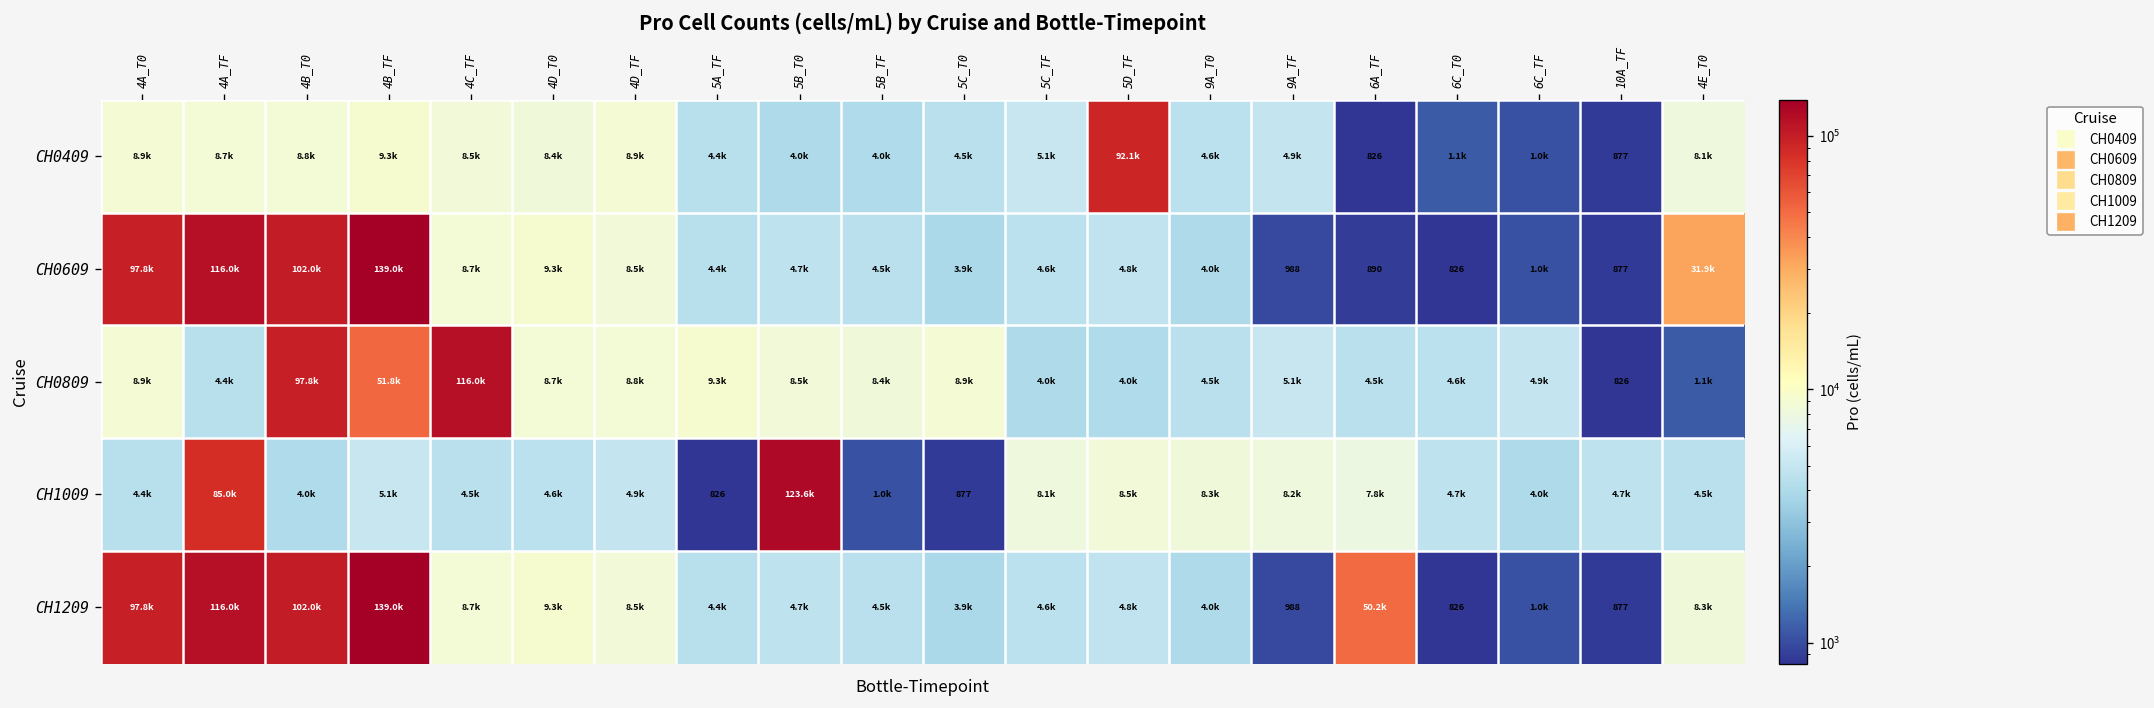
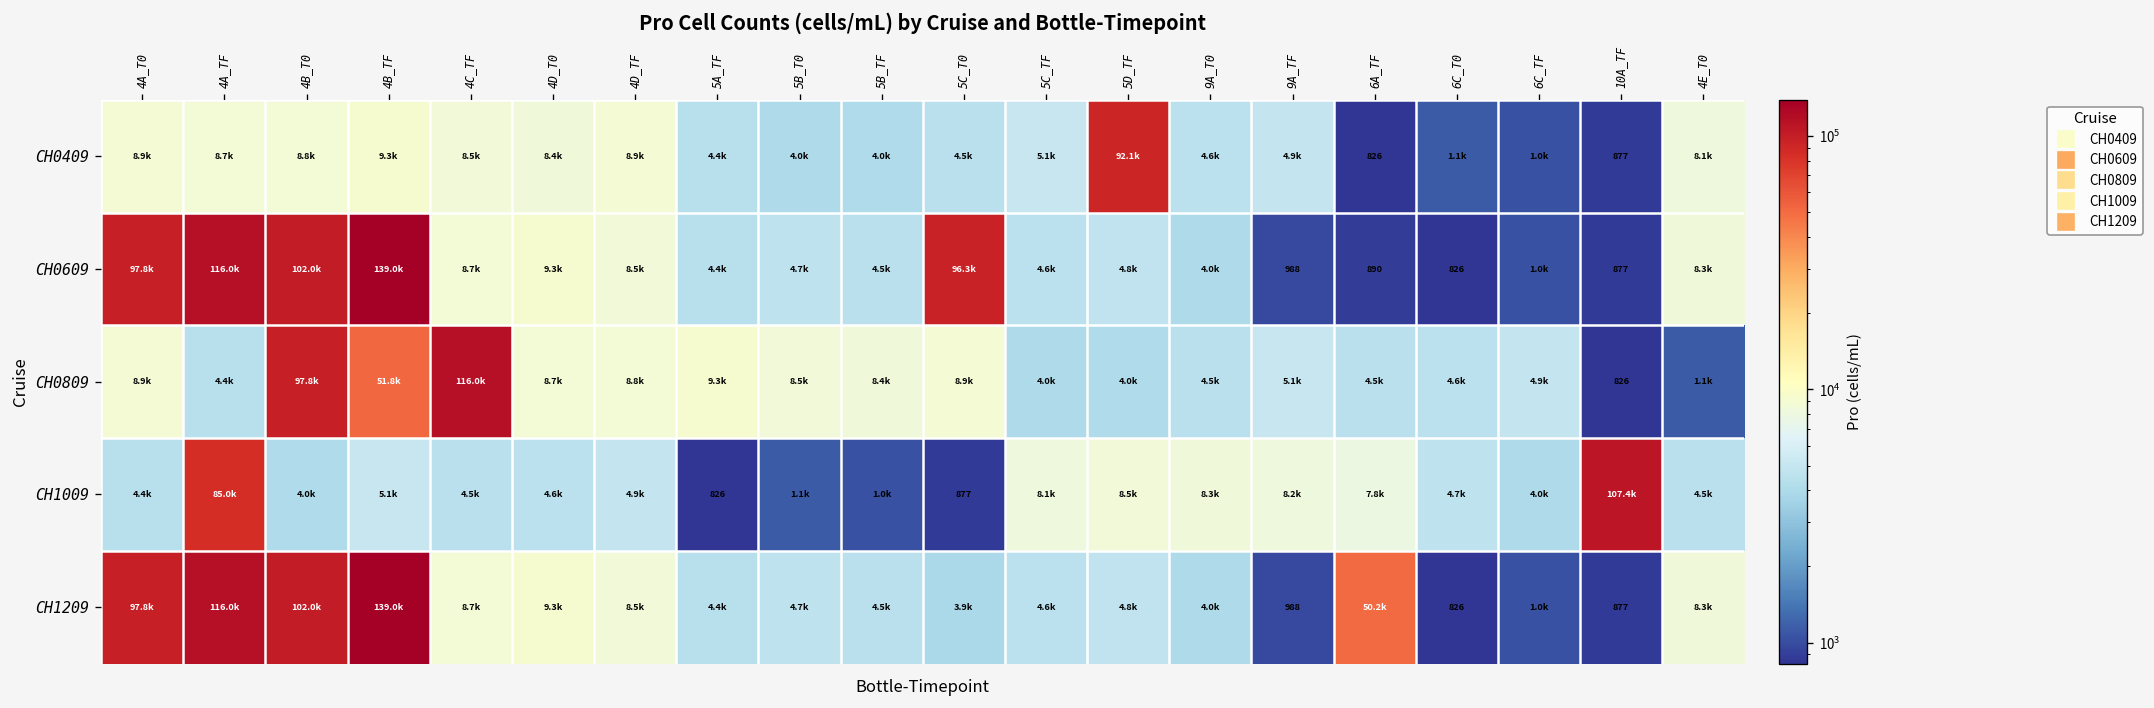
CH0609, 5C_T0: 3.9k -> 96.3k
CH0609, 4E_T0: 31.9k -> 8.3k
CH1009, 5B_T0: 123.6k -> 1.1k
CH1009, 10A_TF: 4.7k -> 107.4k
